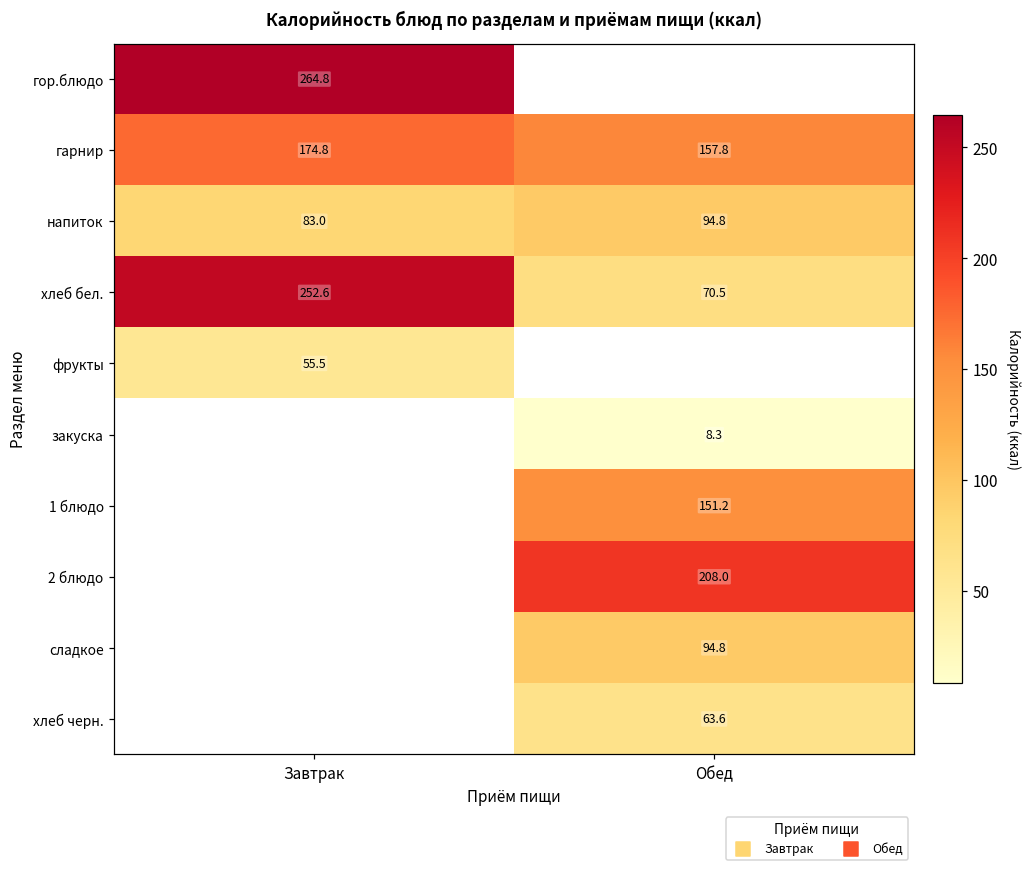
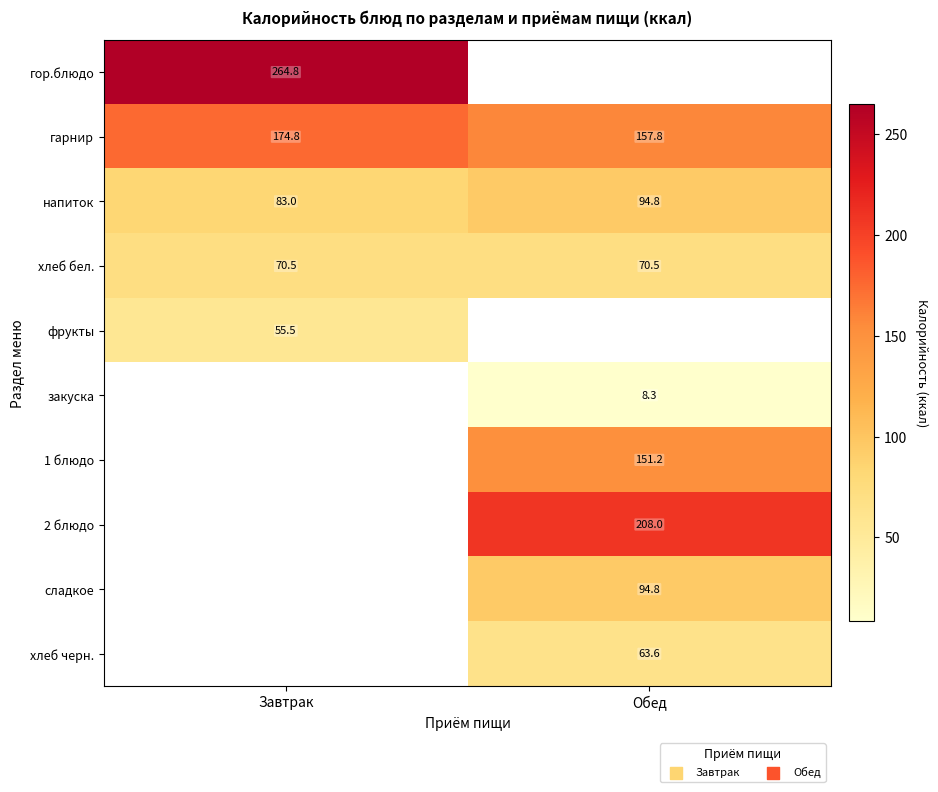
хлеб бел., Завтрак: 252.6 -> 70.5
